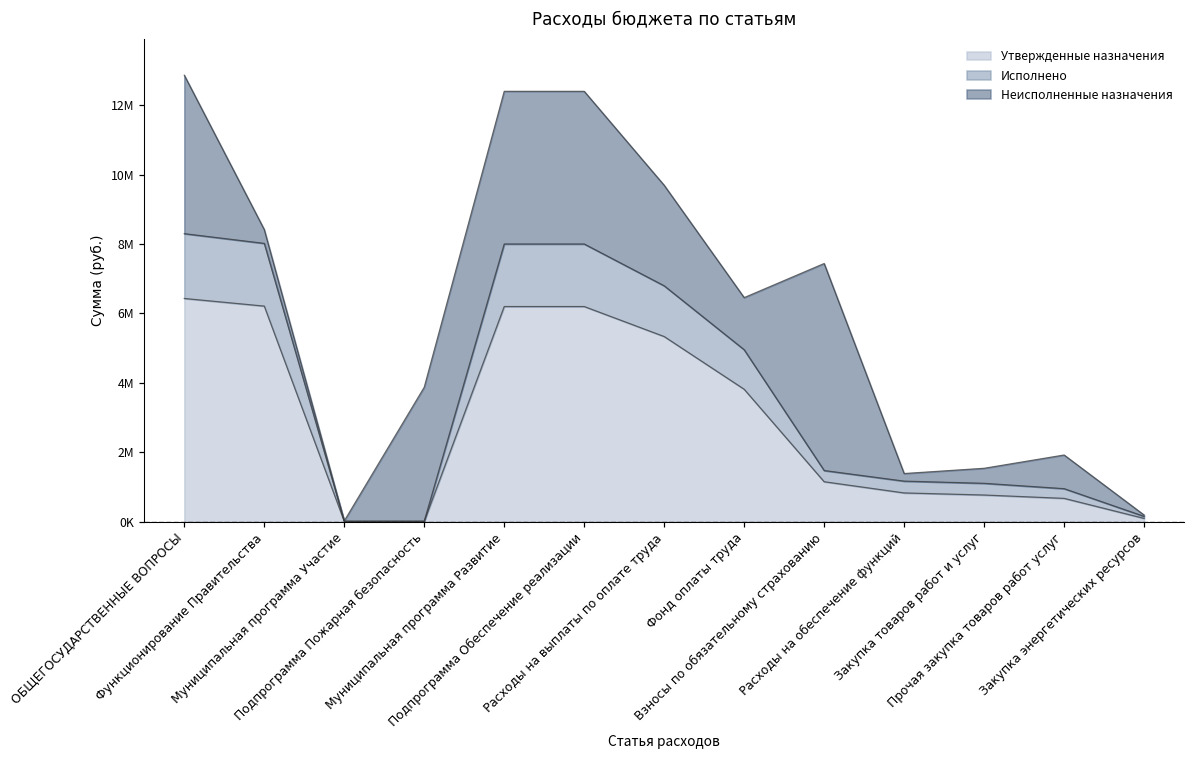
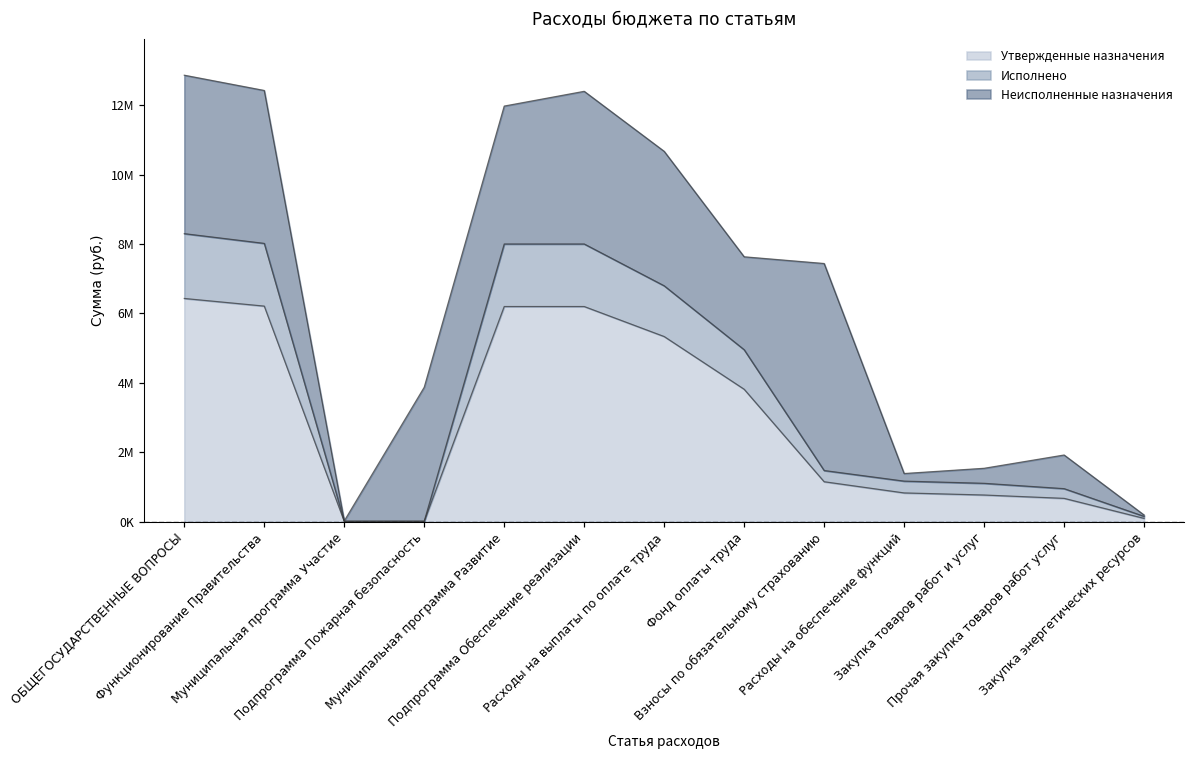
Неисполненные назначения, Функционирование Правительства: 400000 -> 4400000
Неисполненные назначения, Муниципальная программа Развитие: 4400000 -> 4000000
Неисполненные назначения, Расходы на выплаты по оплате труда: 2900000 -> 3900000
Неисполненные назначения, Фонд оплаты труда: 1500000 -> 2700000
